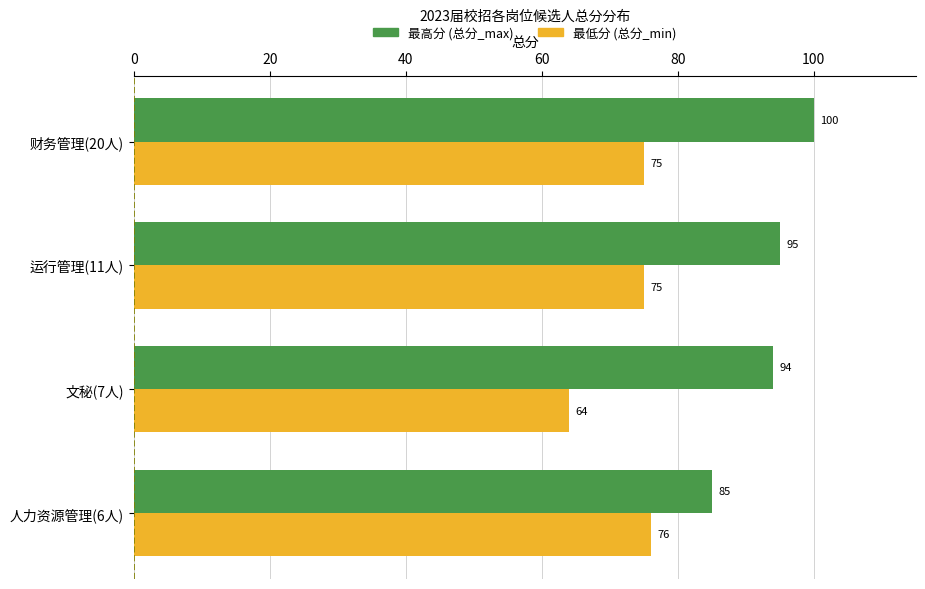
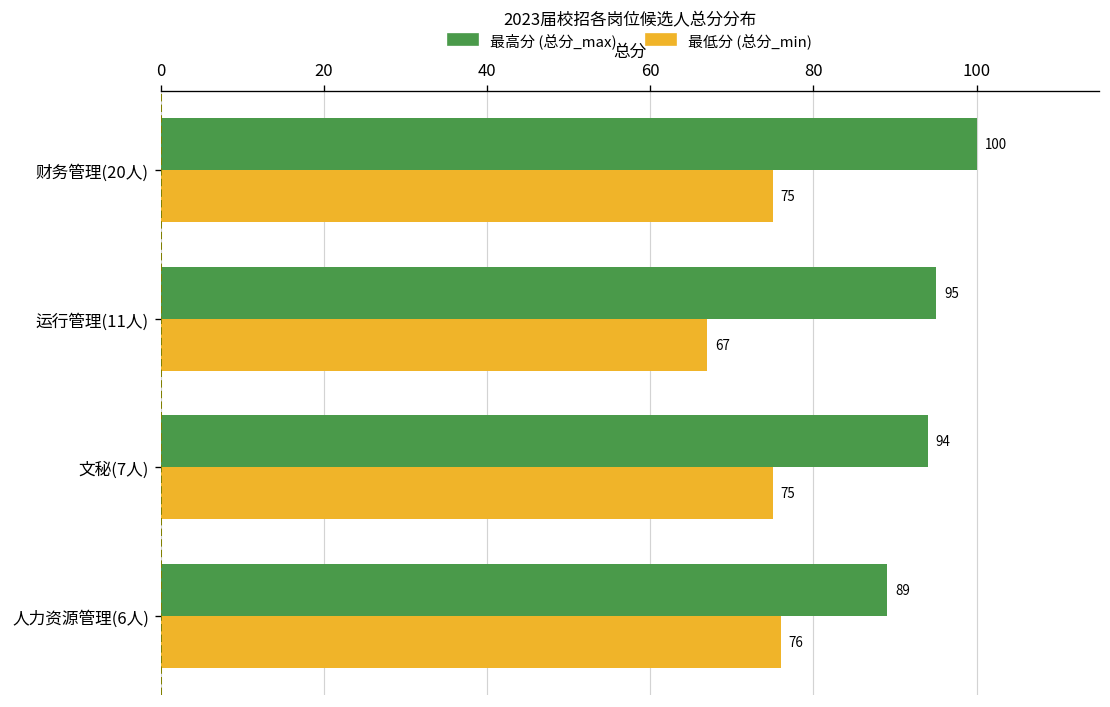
最低分 (总分_min), 运行管理(11人): 75 -> 67
最低分 (总分_min), 文秘(7人): 64 -> 75
最高分 (总分_max), 人力资源管理(6人): 85 -> 89
